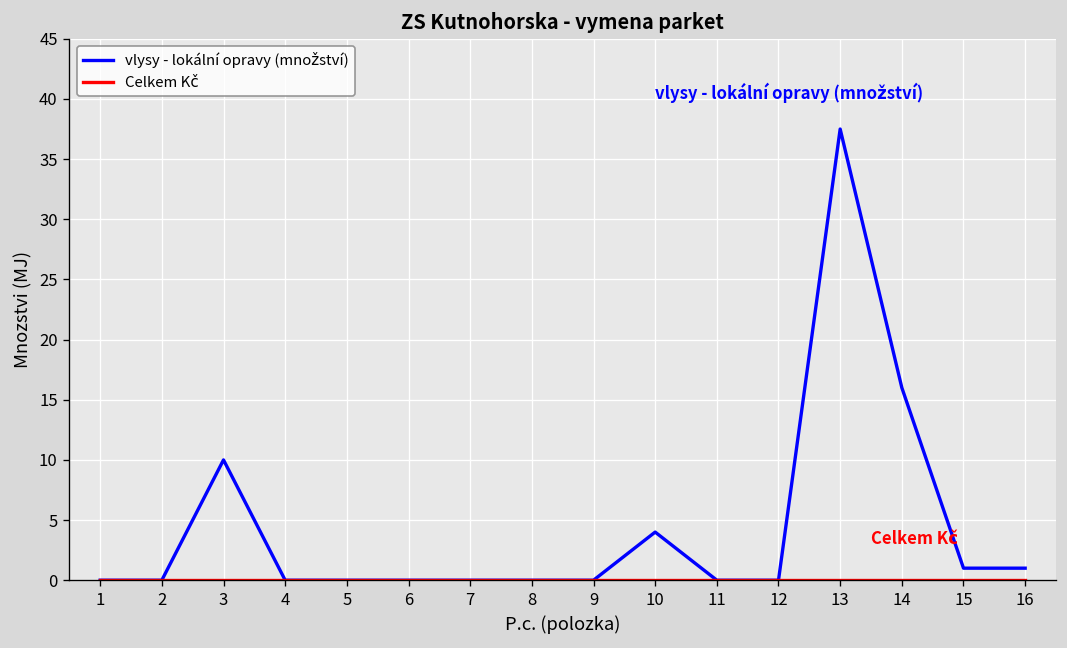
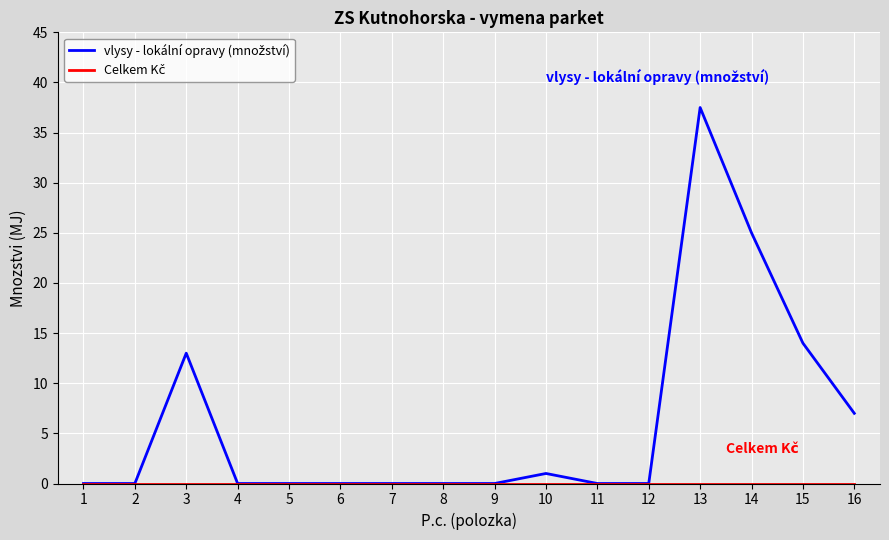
vlysy - lokální opravy (množství), 3: 10 -> 13
vlysy - lokální opravy (množství), 10: 4 -> 1
vlysy - lokální opravy (množství), 14: 16 -> 25
vlysy - lokální opravy (množství), 15: 1 -> 14
vlysy - lokální opravy (množství), 16: 1 -> 7
